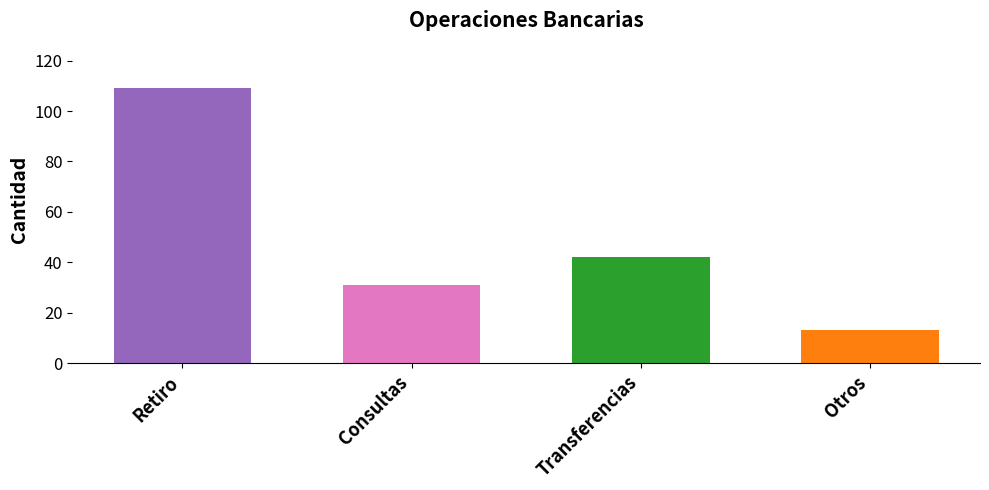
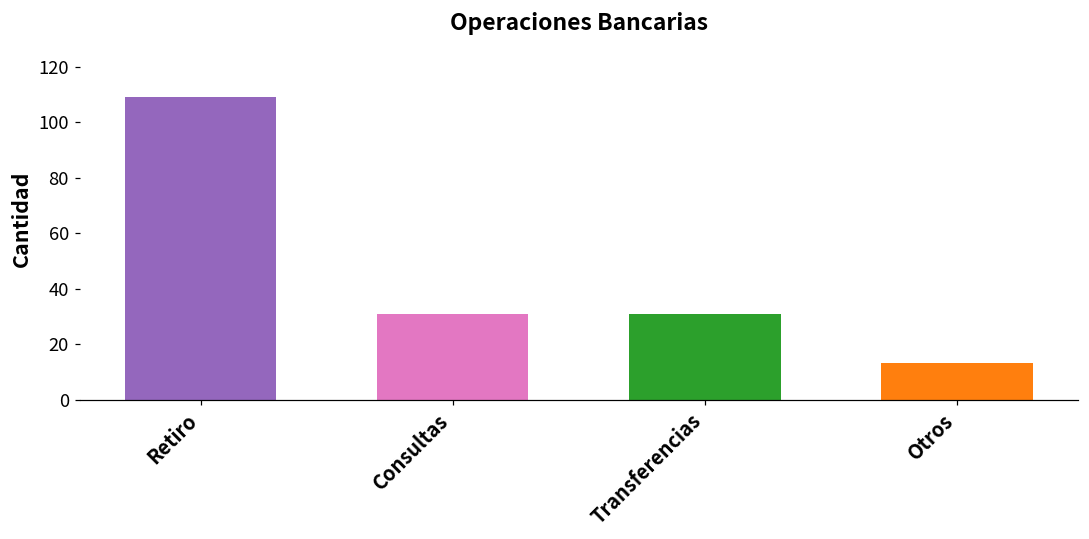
Transferencias: 42 -> 31
